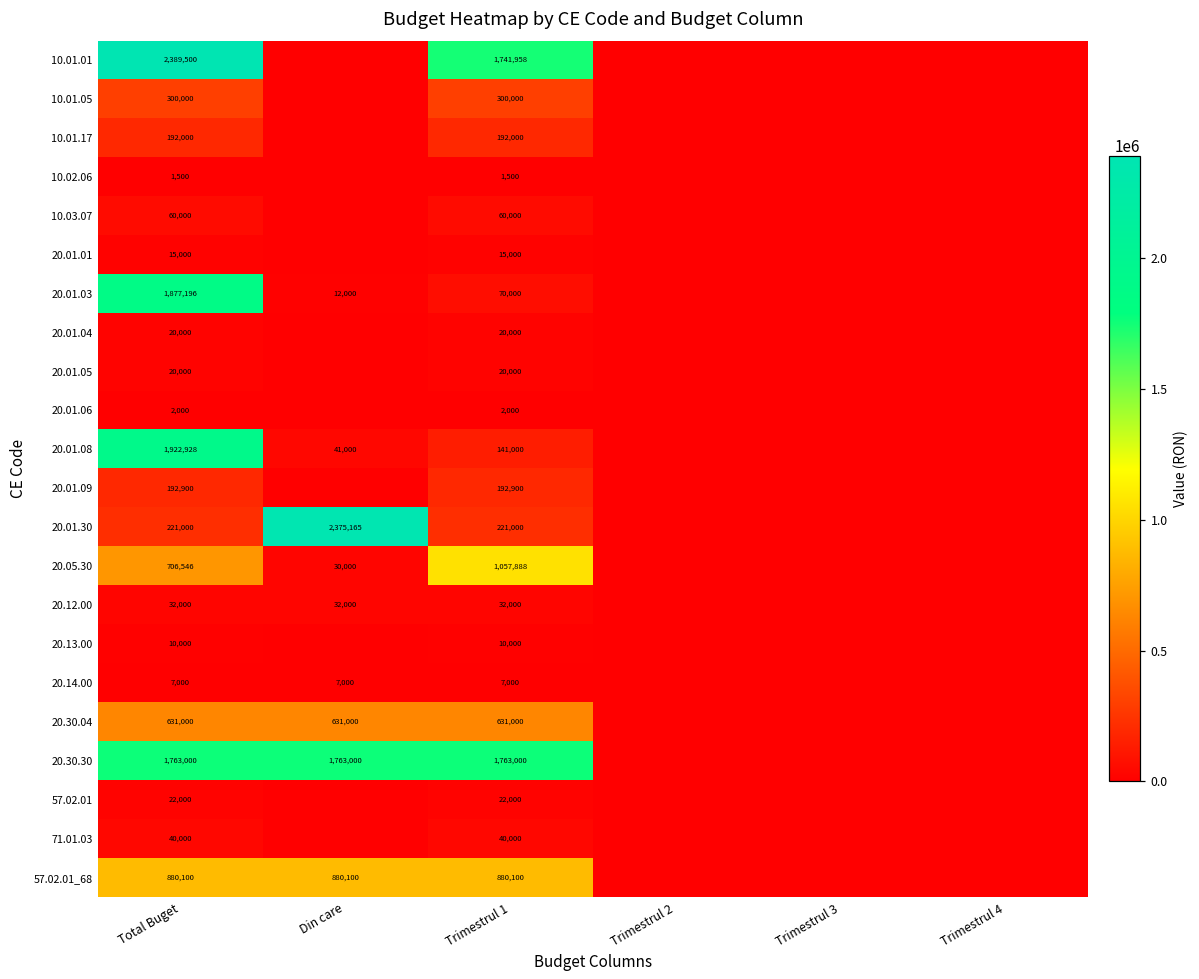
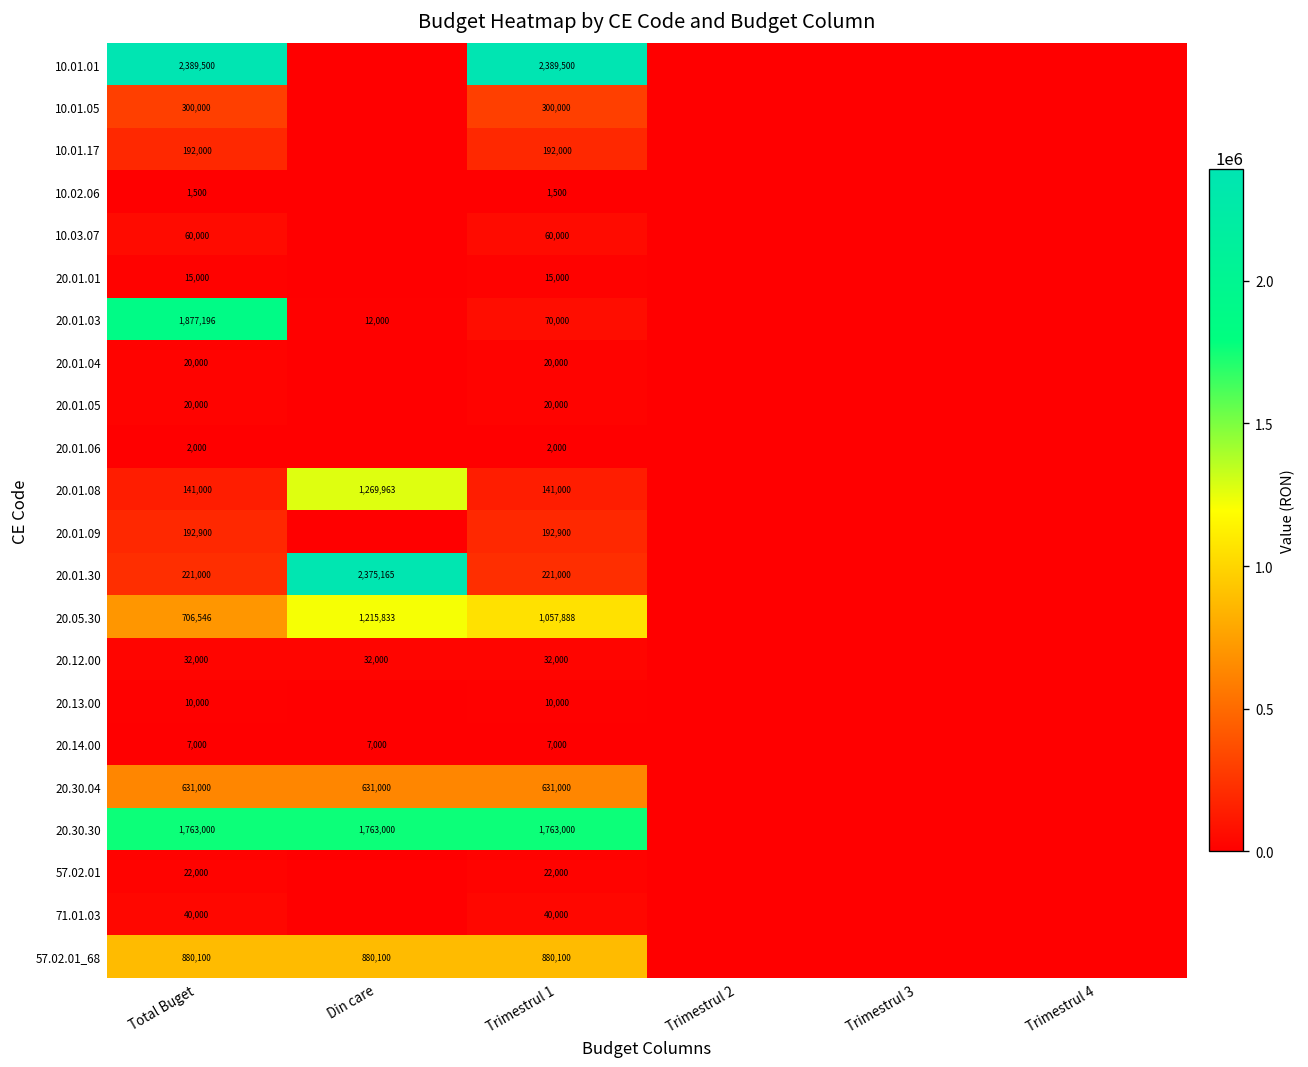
10.01.01, Trimestrul 1: 1,741,958 -> 2,389,500
20.01.08, Total Buget: 1,922,928 -> 141,000
20.01.08, Din care: 41,000 -> 1,269,963
20.05.30, Din care: 30,000 -> 1,215,833
